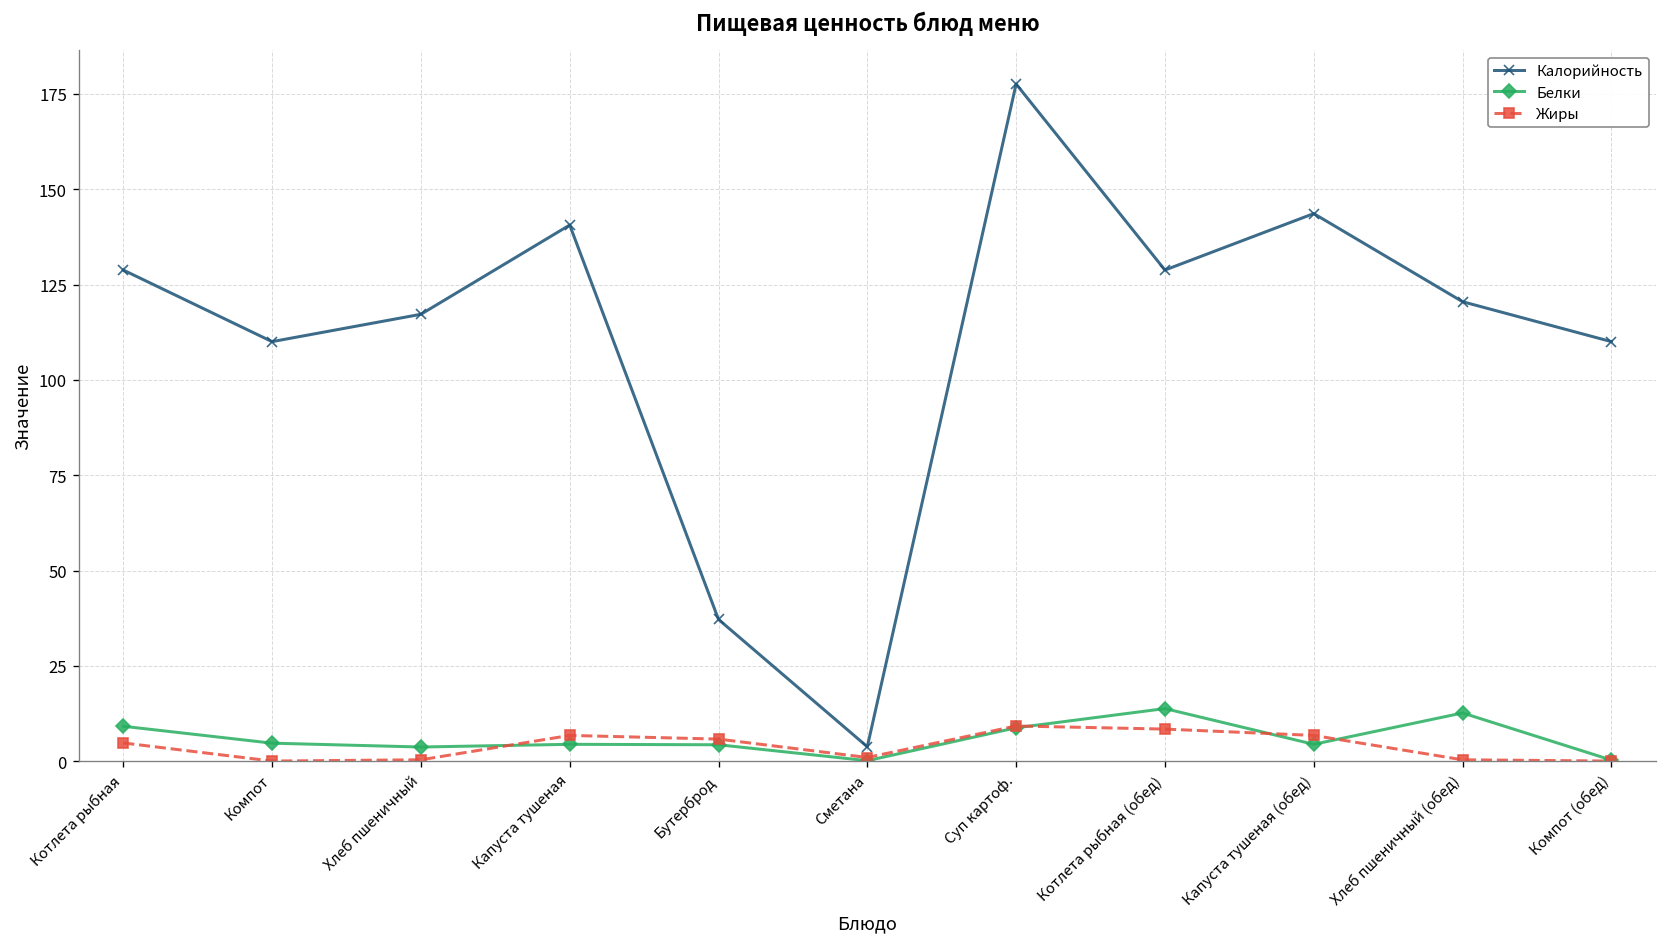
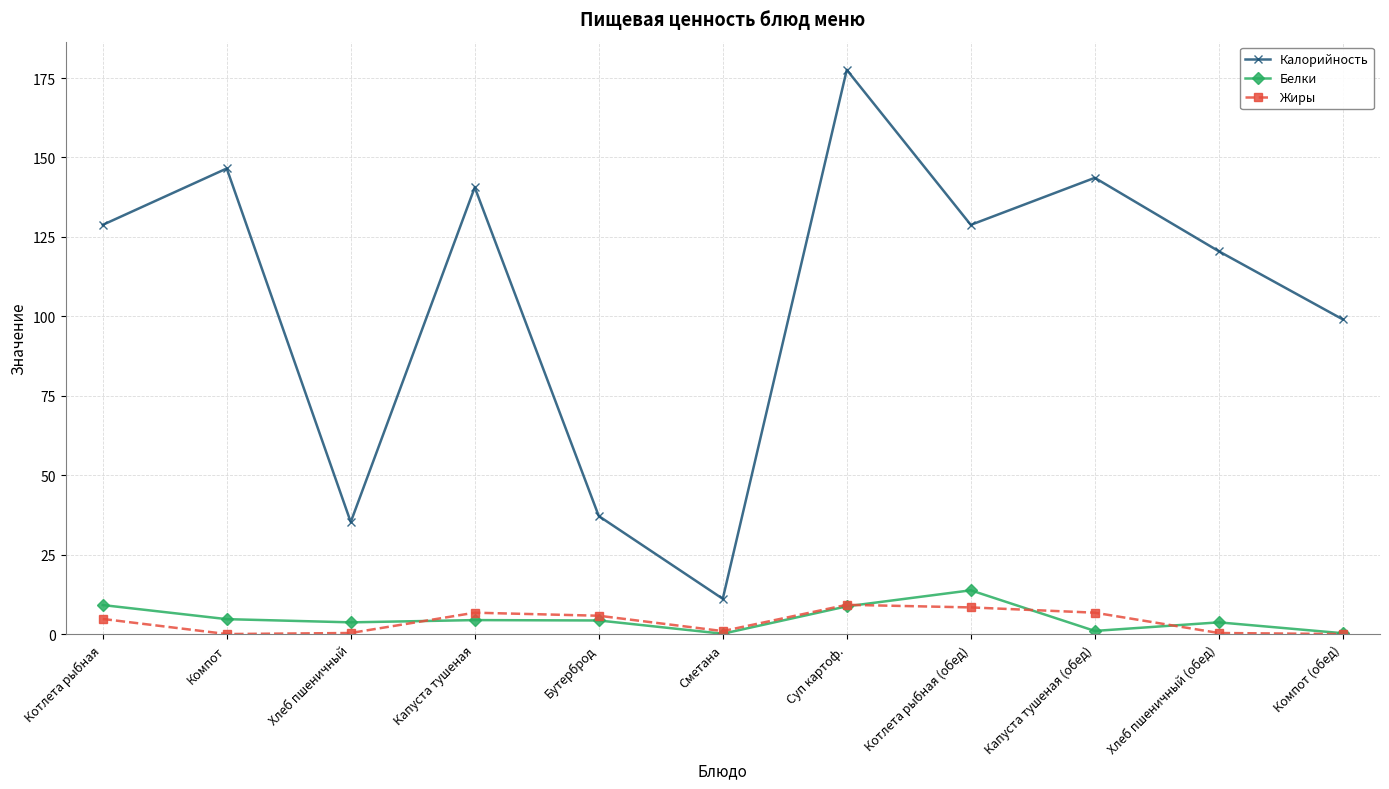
Калорийность, Компот: 110 -> 147
Калорийность, Хлеб пшеничный: 117 -> 35
Калорийность, Сметана: 4 -> 11
Белки, Капуста тушеная (обед): 4 -> 1
Белки, Хлеб пшеничный (обед): 13 -> 4
Калорийность, Компот (обед): 110 -> 99
